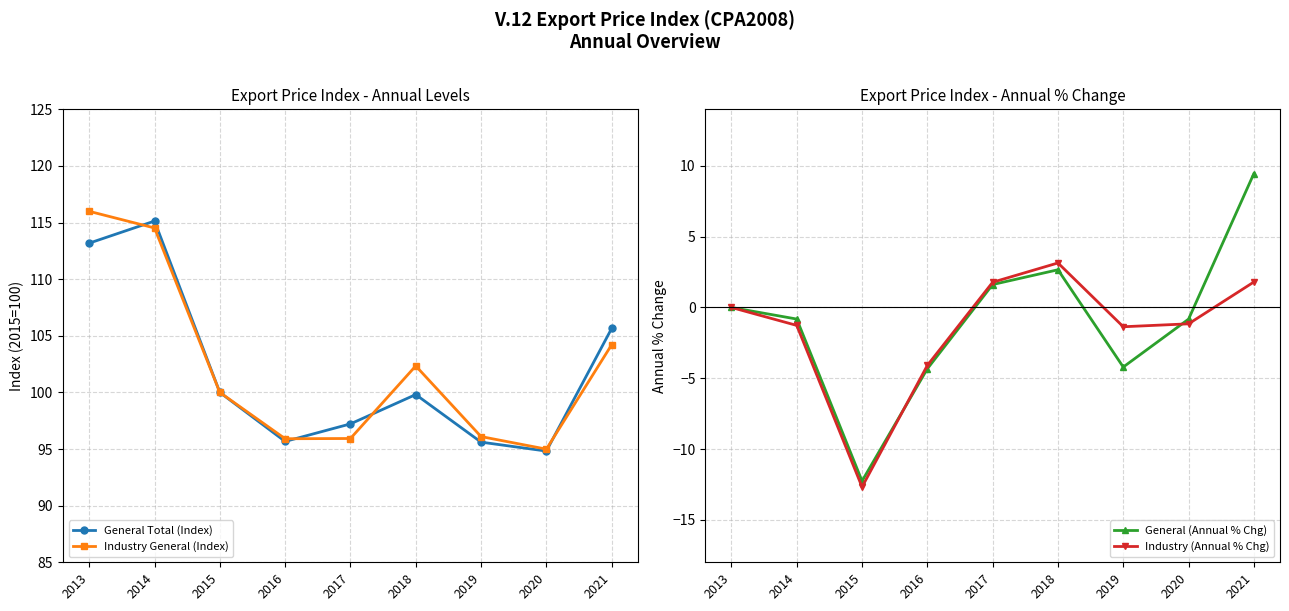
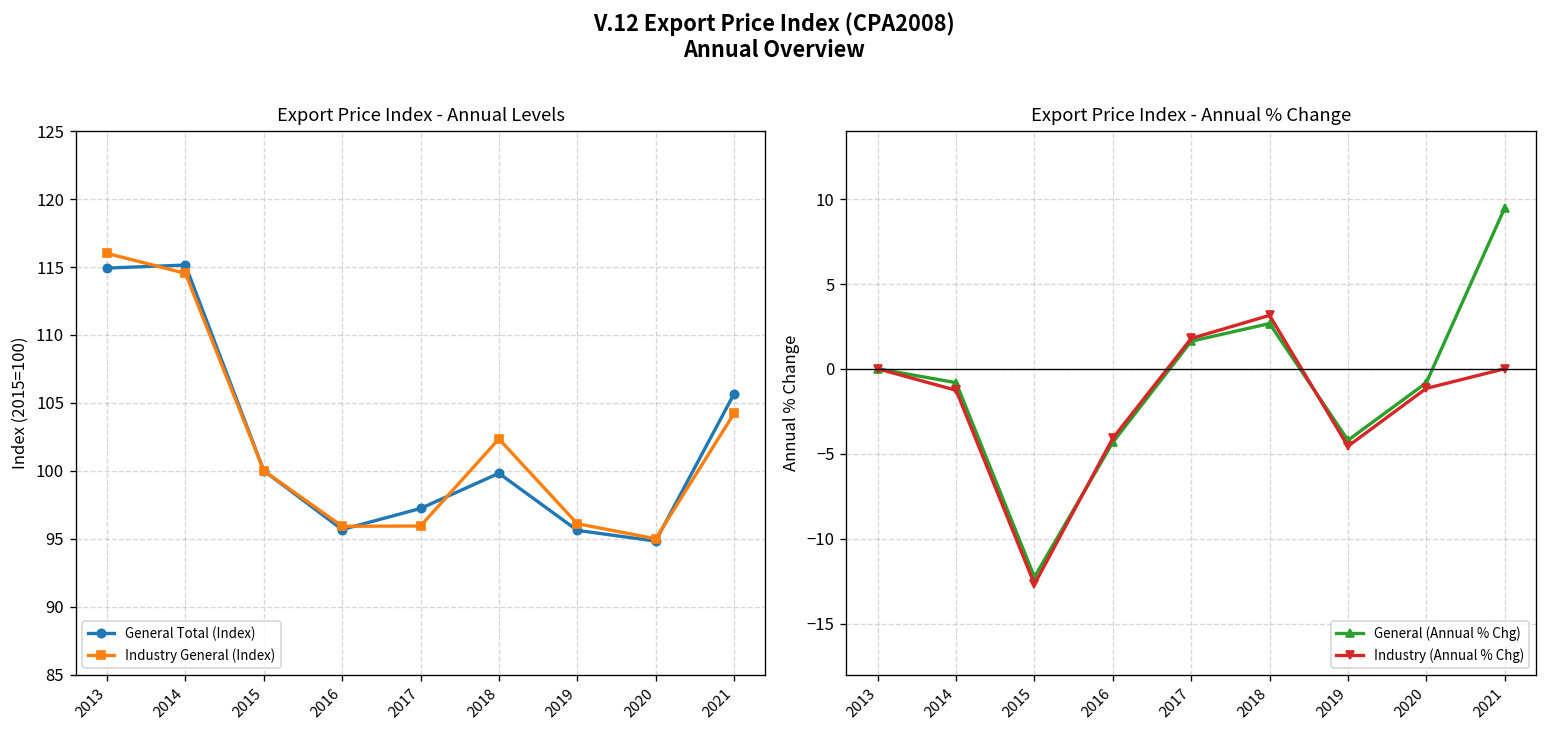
Export Price Index - Annual Levels, General Total (Index), 2013: 113.2 -> 114.9
Export Price Index - Annual % Change, Industry (Annual % Chg), 2019: -1.4 -> -4.6
Export Price Index - Annual % Change, Industry (Annual % Chg), 2021: 1.8 -> 0.0
